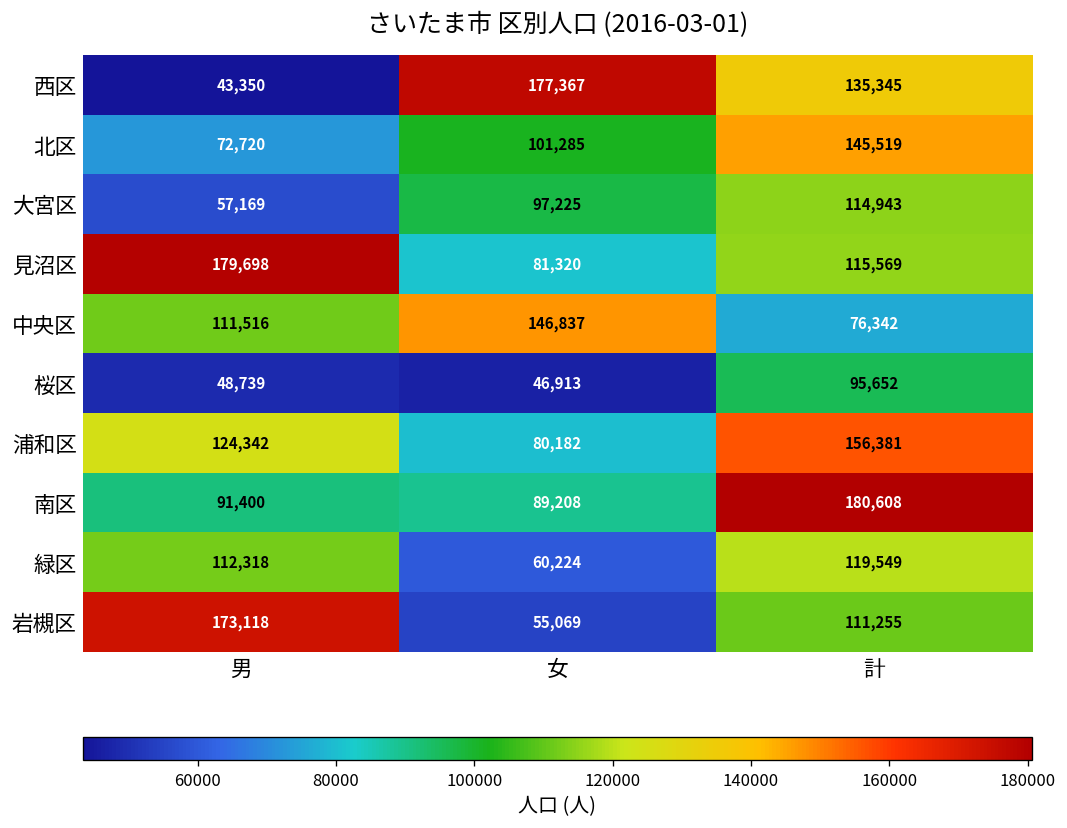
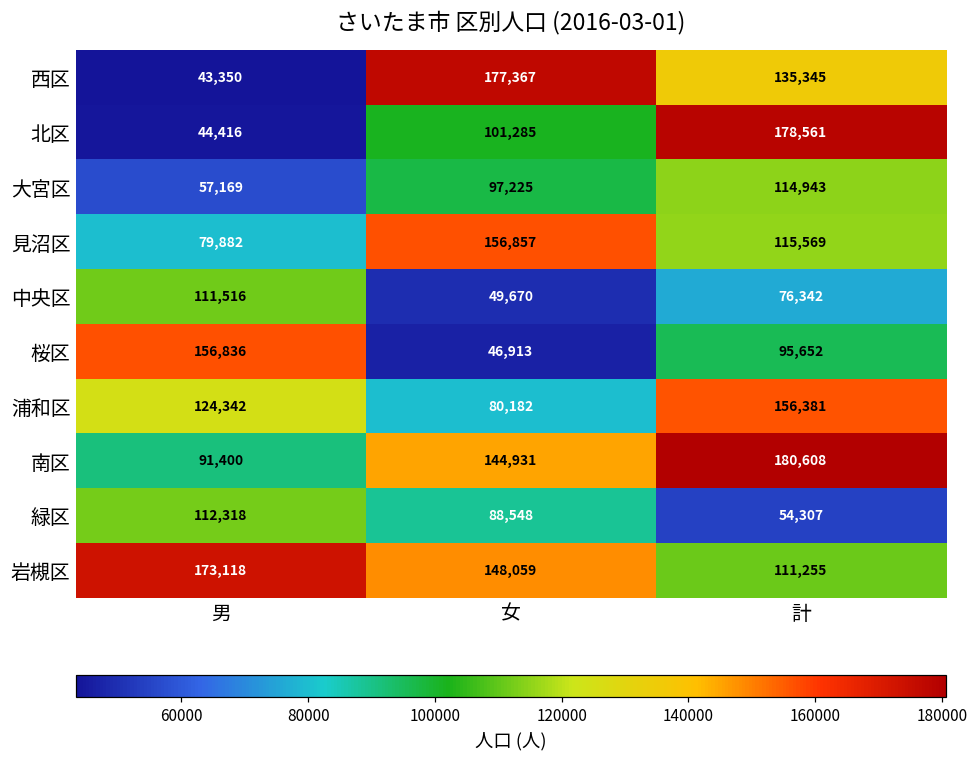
北区, 男: 72,720 -> 44,416
北区, 計: 145,519 -> 178,561
見沼区, 男: 179,698 -> 79,882
見沼区, 女: 81,320 -> 156,857
中央区, 女: 146,837 -> 49,670
桜区, 男: 48,739 -> 156,836
南区, 女: 89,208 -> 144,931
緑区, 女: 60,224 -> 88,548
緑区, 計: 119,549 -> 54,307
岩槻区, 女: 55,069 -> 148,059
